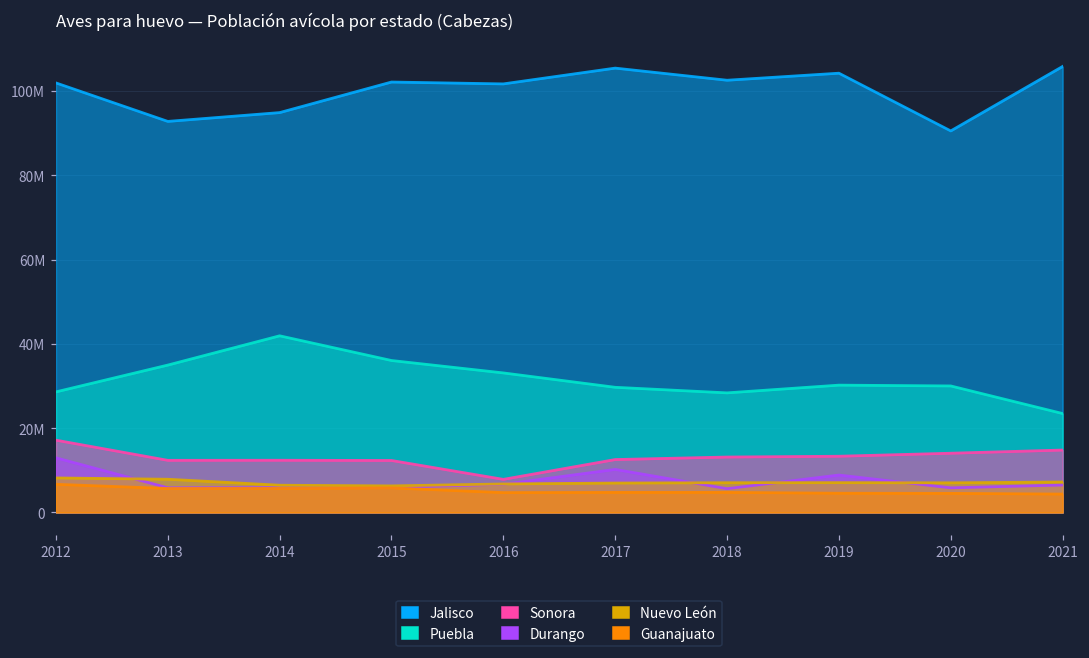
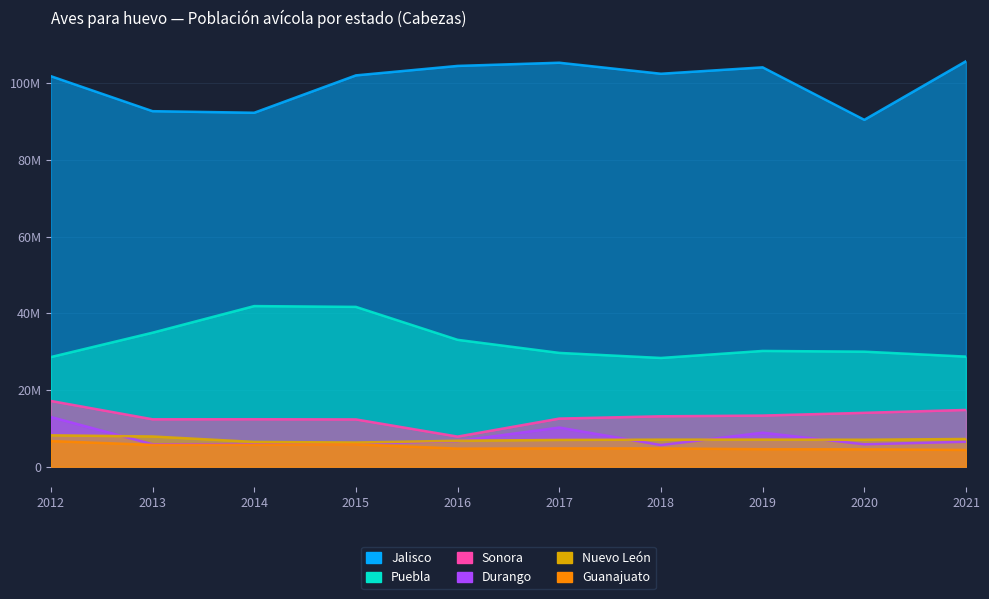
Jalisco, 2014: 95000000 -> 92000000
Puebla, 2015: 36000000 -> 42000000
Jalisco, 2016: 102000000 -> 105000000
Puebla, 2021: 23000000 -> 29000000
